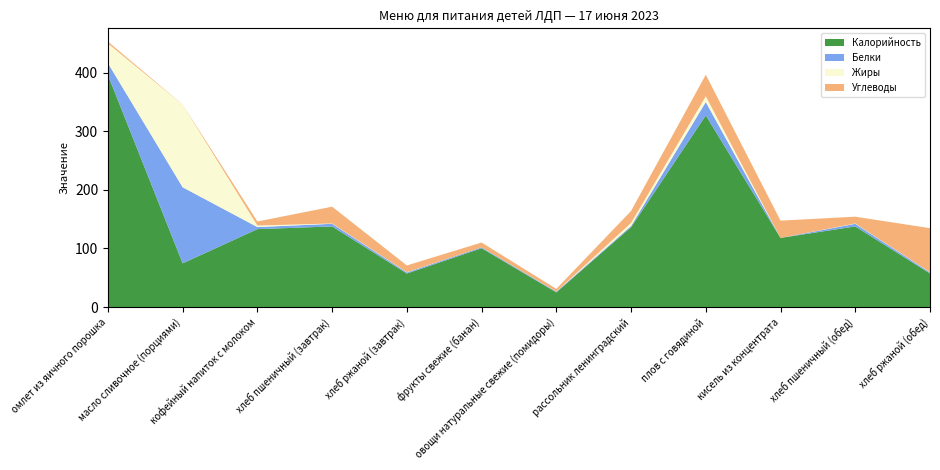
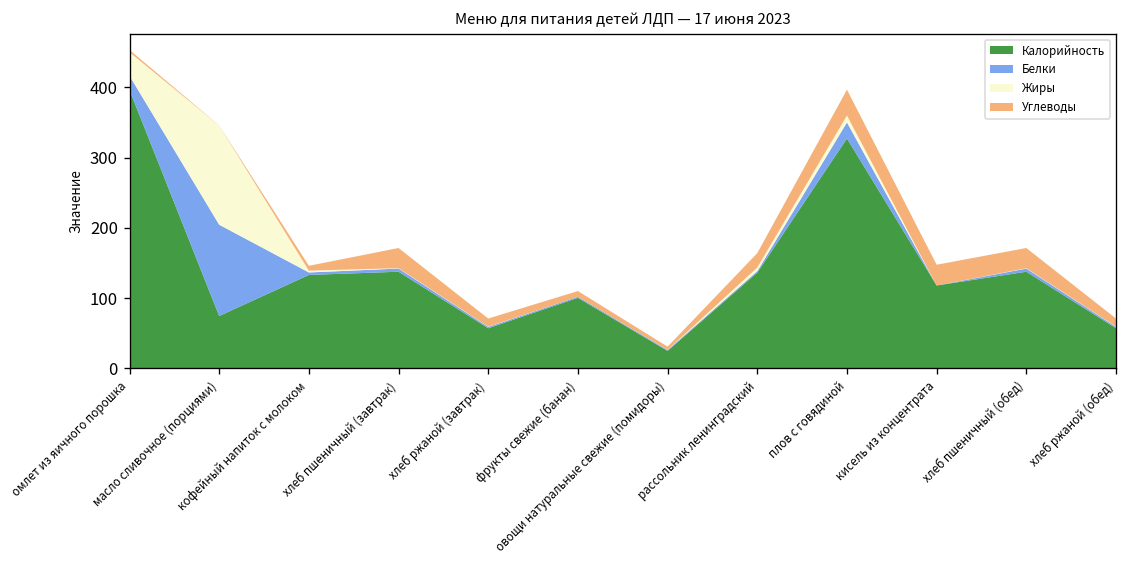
Углеводы, хлеб пшеничный (обед): 10 -> 30
Углеводы, хлеб ржаной (обед): 80 -> 10
